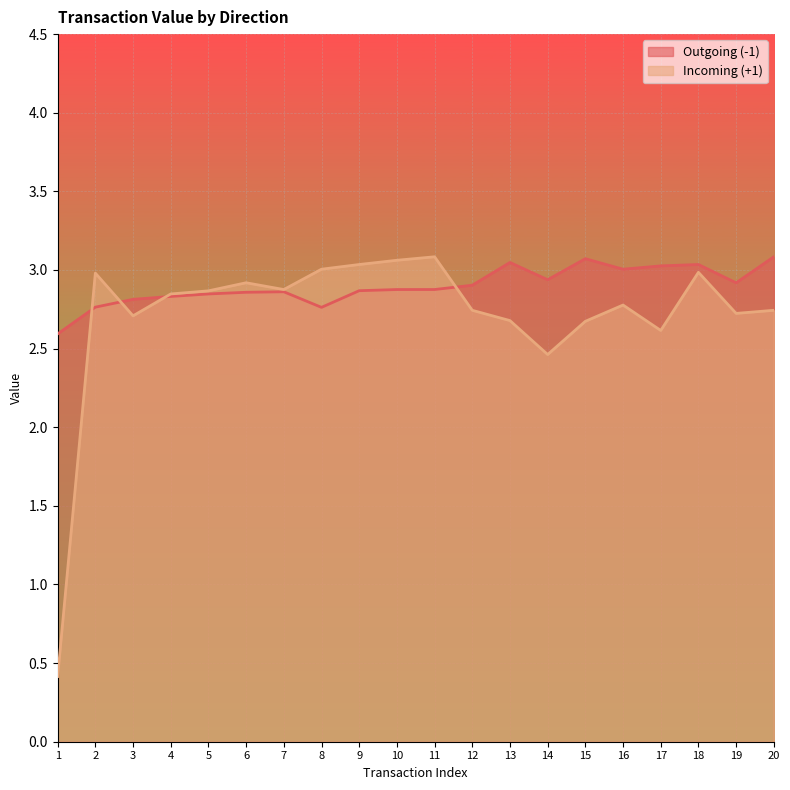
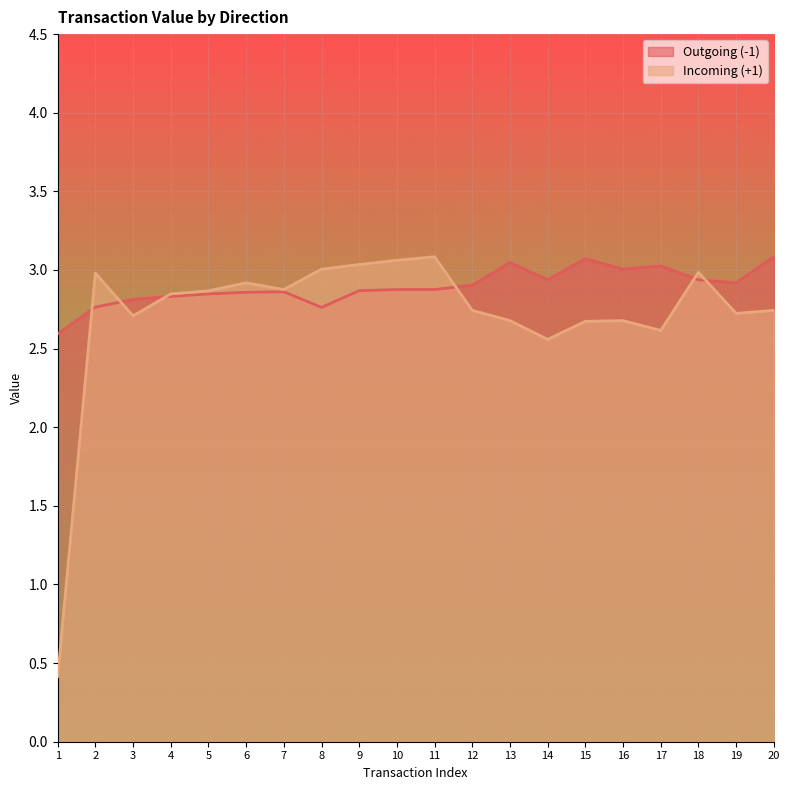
Incoming (+1), 14: 2.46 -> 2.56
Incoming (+1), 16: 2.78 -> 2.68
Outgoing (-1), 18: 3.03 -> 2.94
